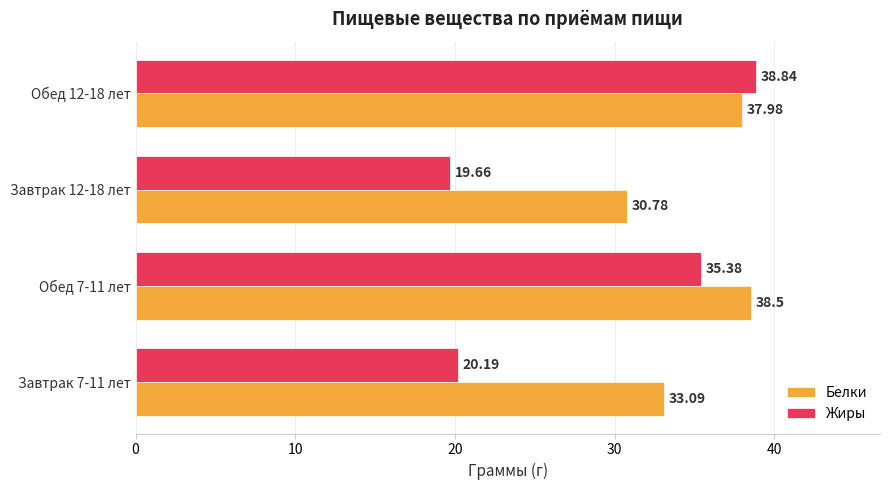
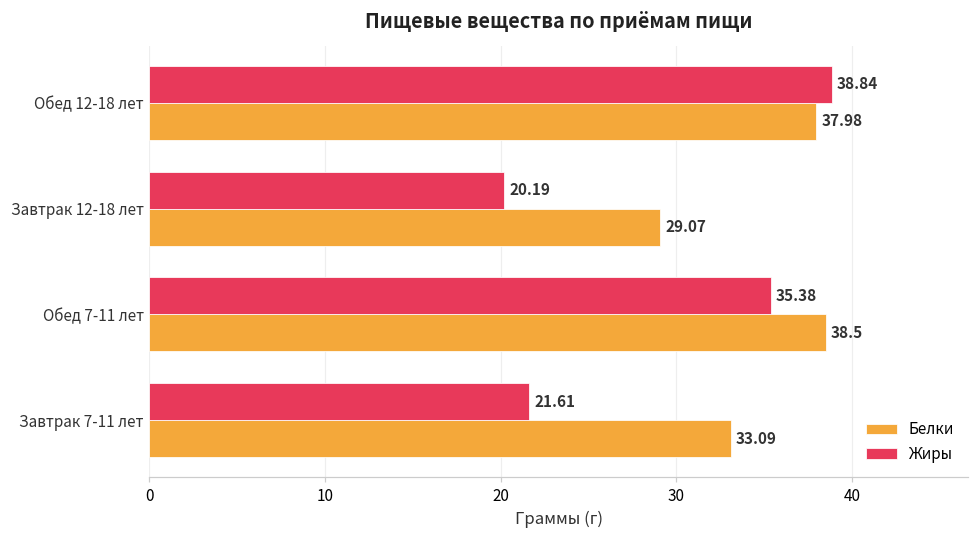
Жиры, Завтрак 12-18 лет: 19.66 -> 20.19
Белки, Завтрак 12-18 лет: 30.78 -> 29.07
Жиры, Завтрак 7-11 лет: 20.19 -> 21.61
